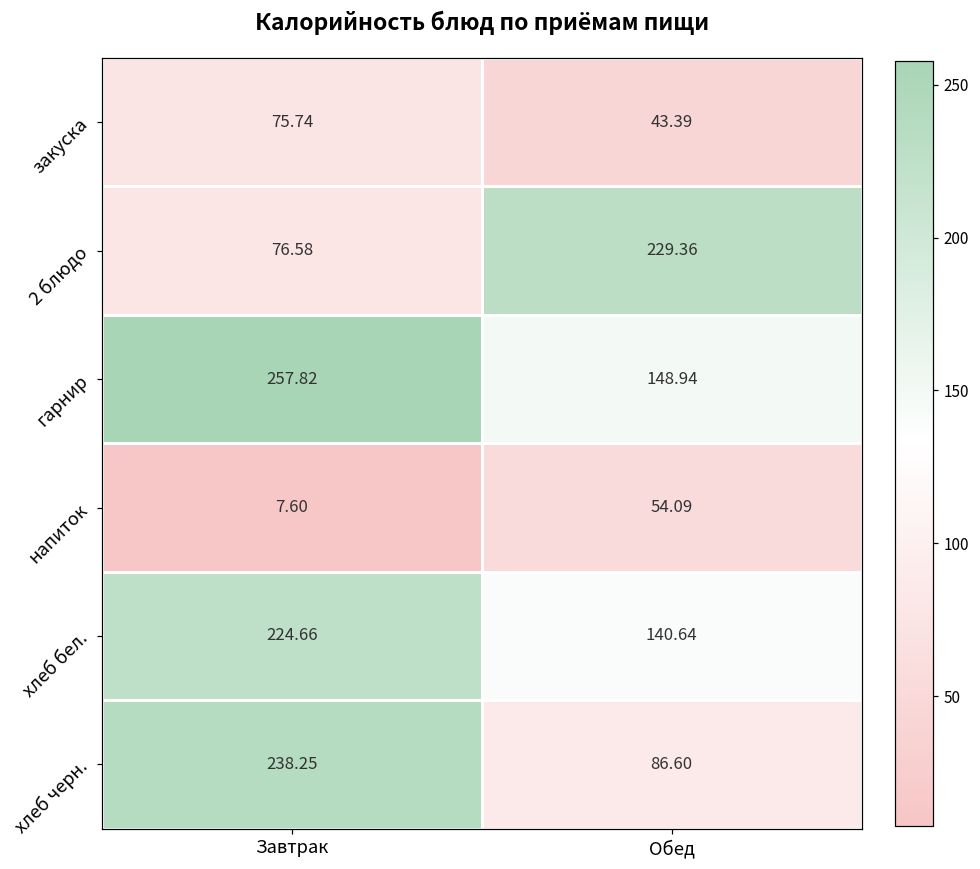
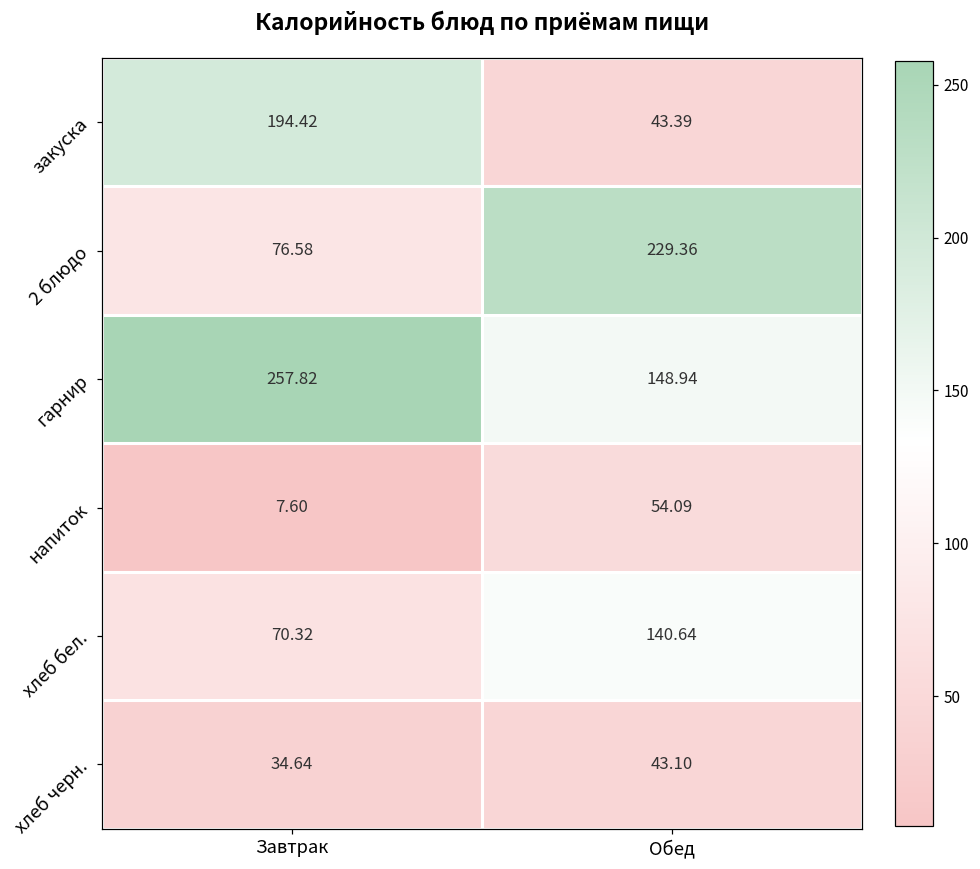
закуска, Завтрак: 75.74 -> 194.42
хлеб бел., Завтрак: 224.66 -> 70.32
хлеб черн., Завтрак: 238.25 -> 34.64
хлеб черн., Обед: 86.60 -> 43.10
